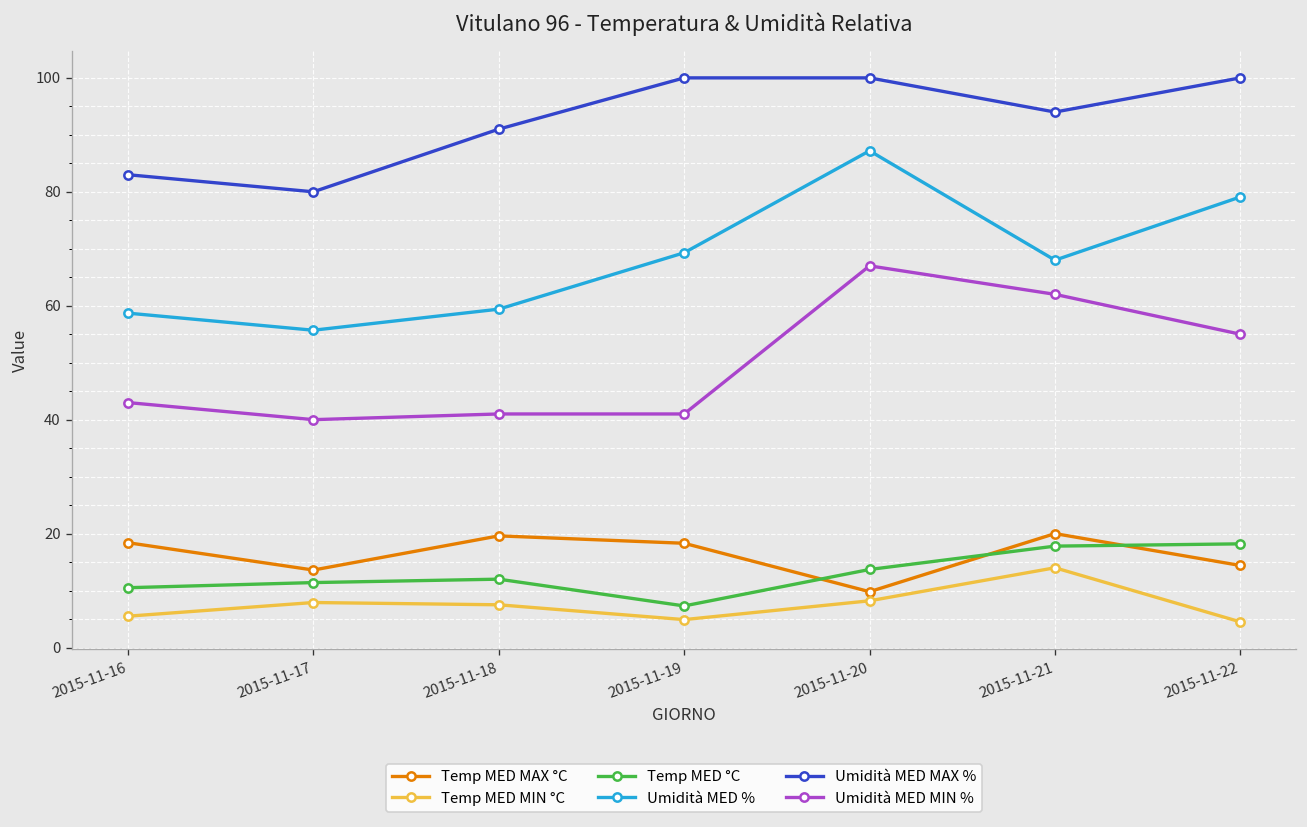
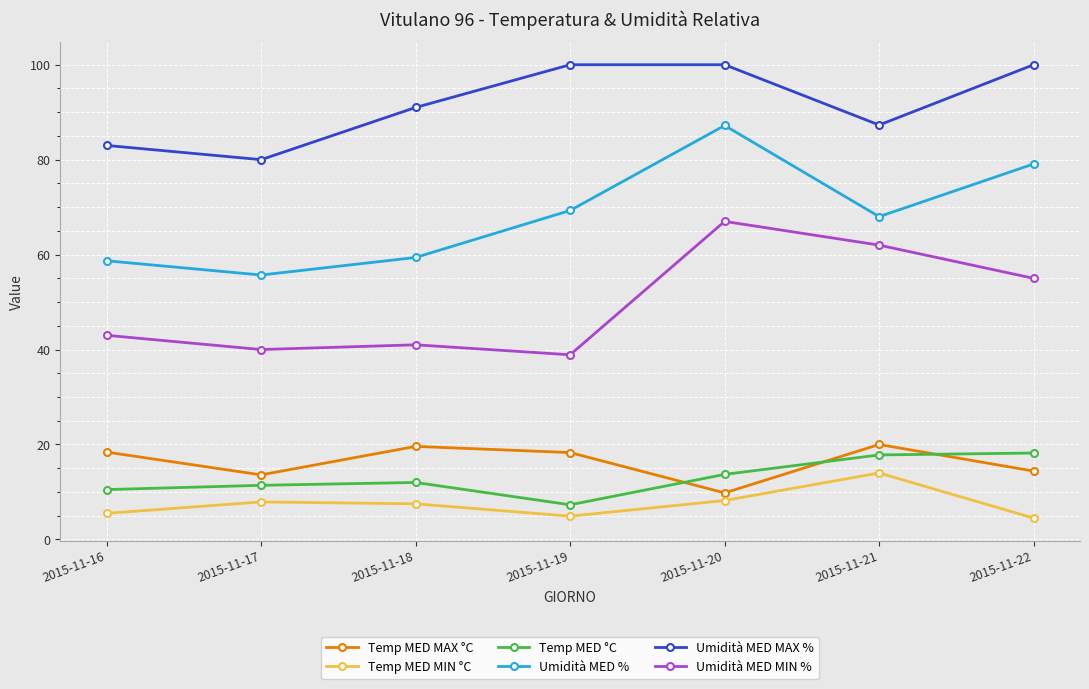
Umidità MED MIN %, 2015-11-19: 41 -> 39
Umidità MED MAX %, 2015-11-21: 94 -> 87
